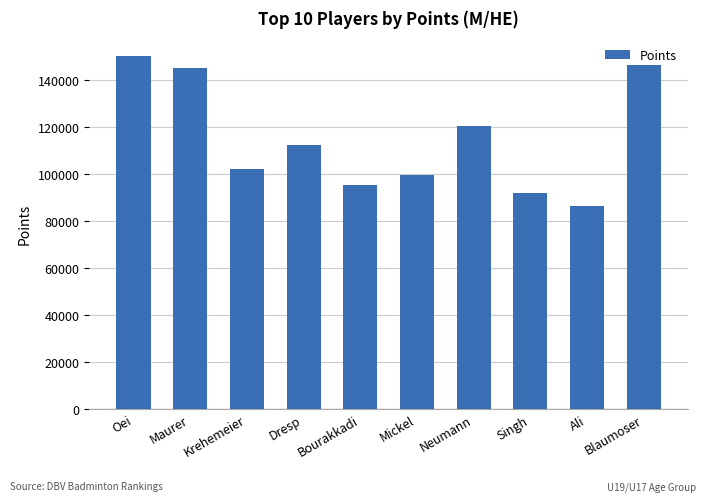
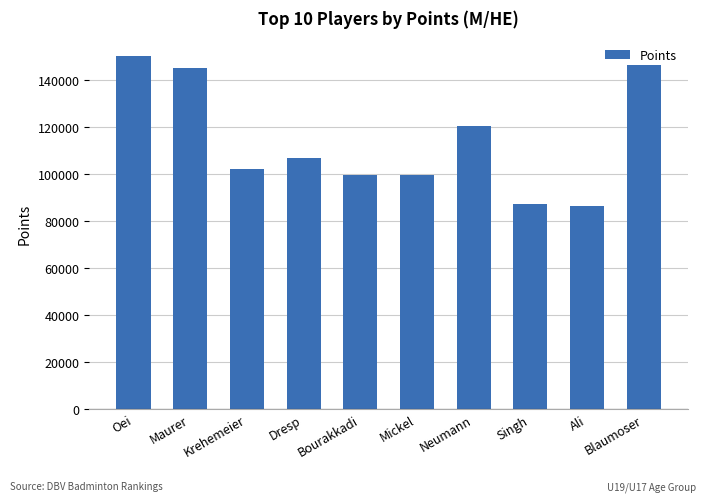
Dresp: 112000 -> 107000
Bourakkadi: 95000 -> 100000
Singh: 92000 -> 88000
